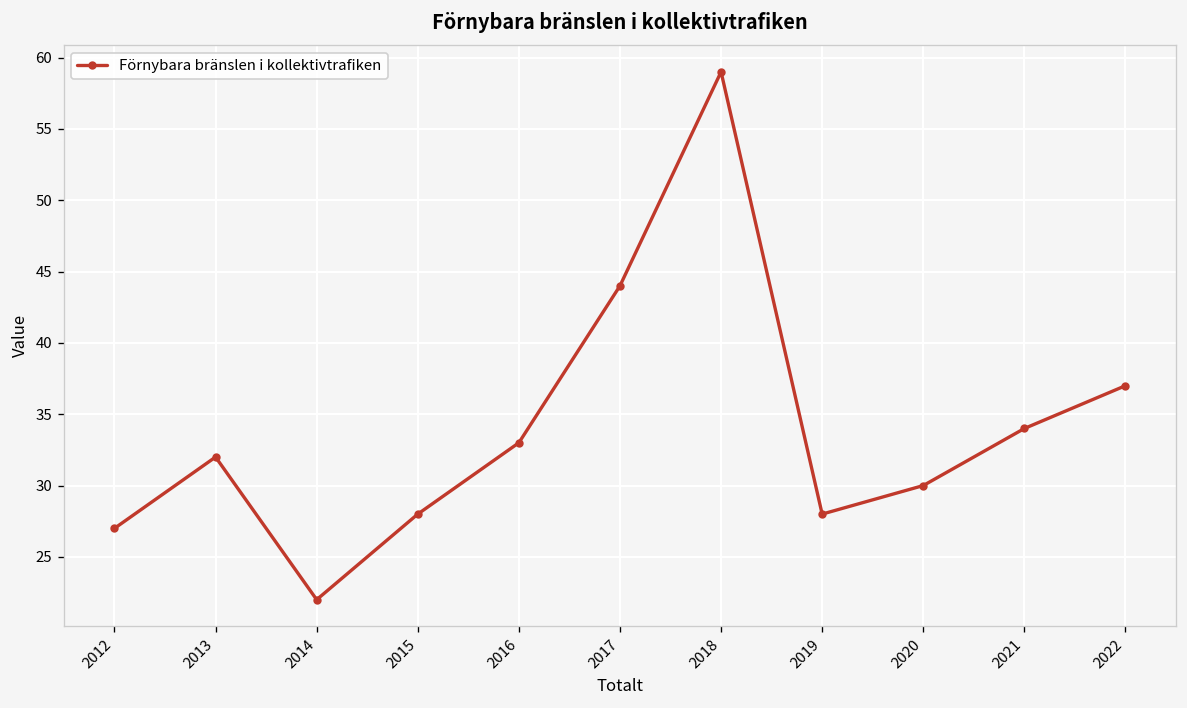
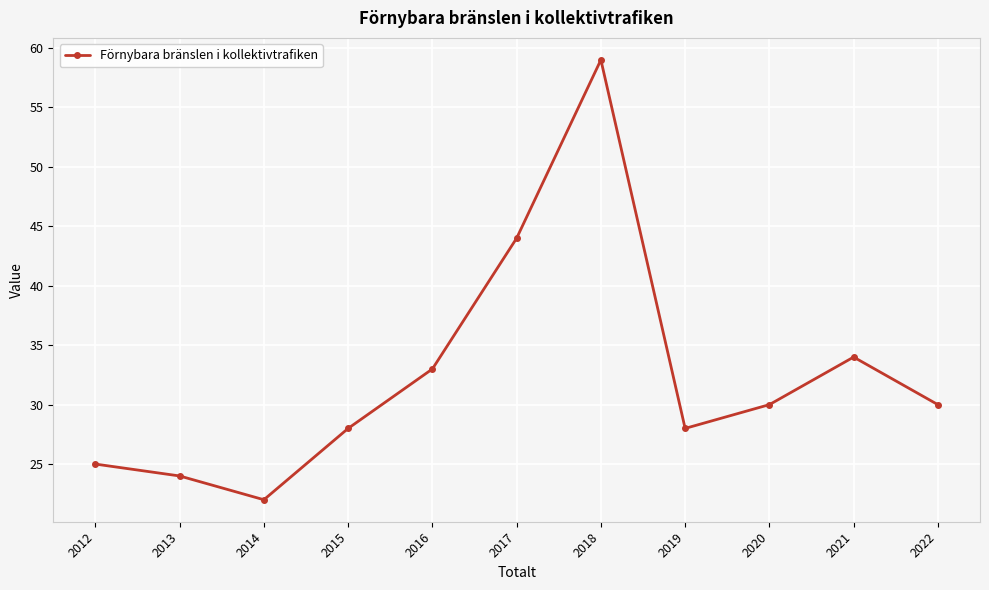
2012: 27 -> 25
2013: 32 -> 24
2022: 37 -> 30
